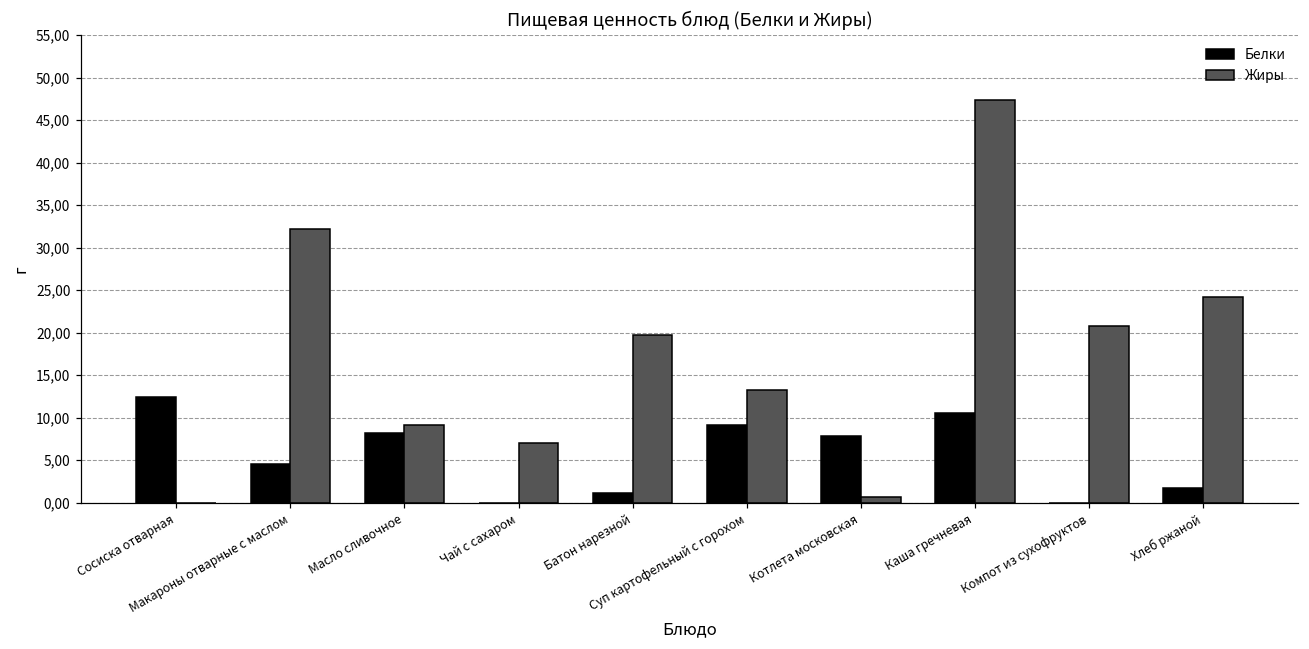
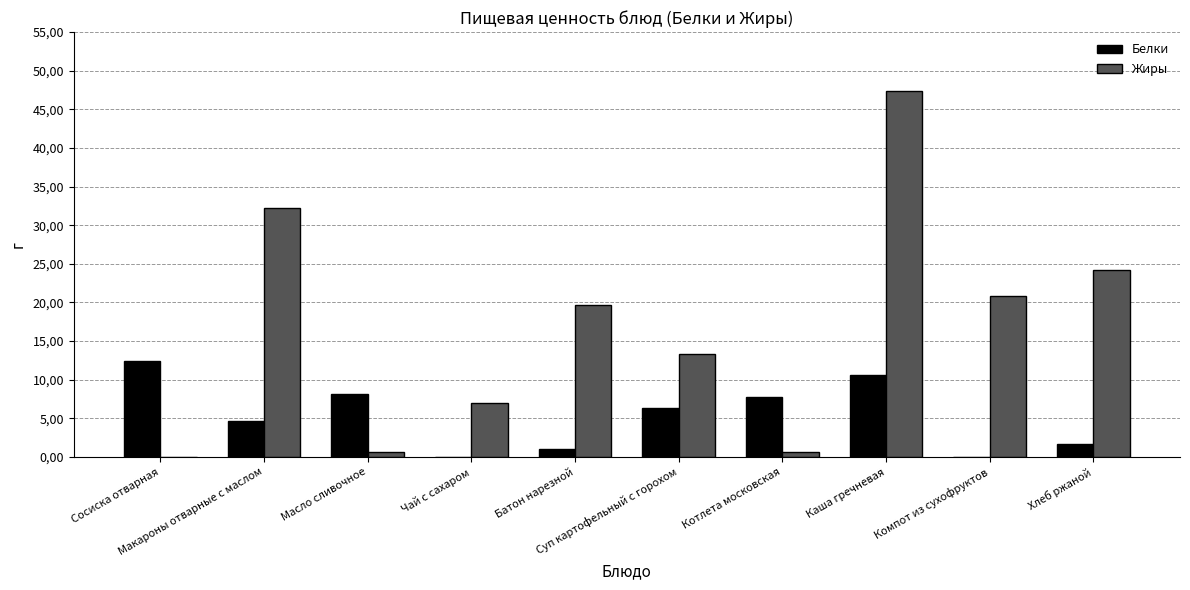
Жиры, Масло сливочное: 900 -> 100
Белки, Суп картофельный с горохом: 900 -> 600
